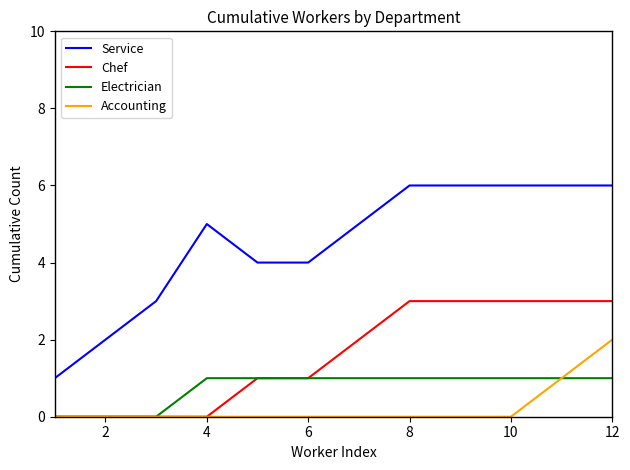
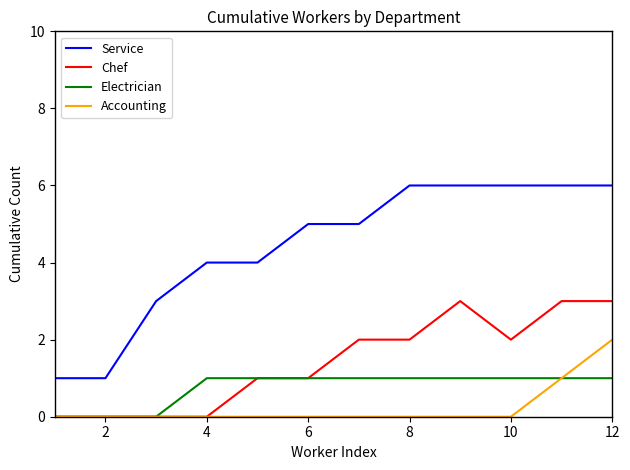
Service, 2: 2 -> 1
Service, 4: 5 -> 4
Service, 6: 4 -> 5
Chef, 8: 3 -> 2
Chef, 10: 3 -> 2
